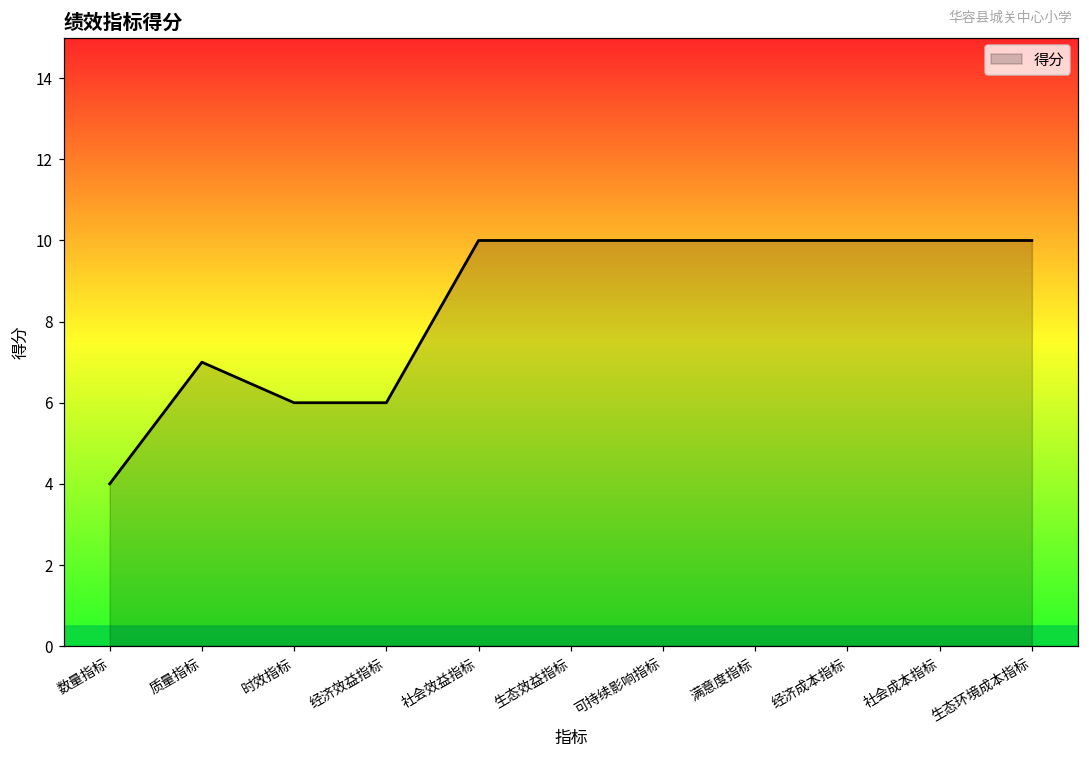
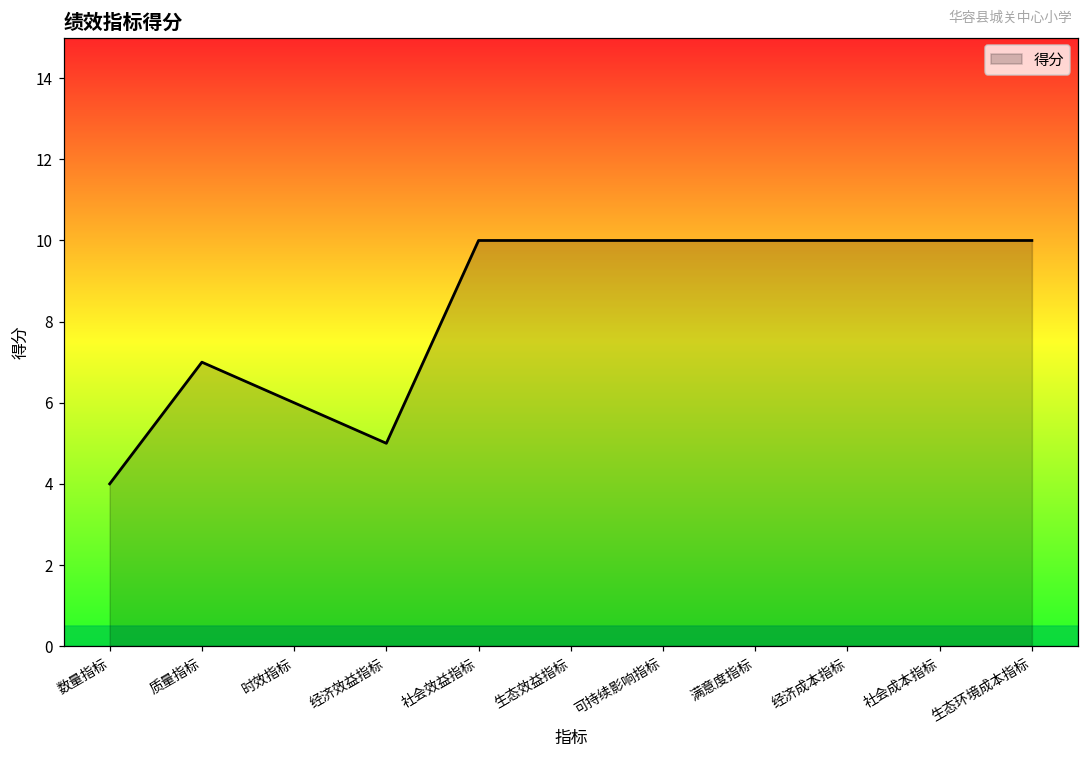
得分, 经济效益指标: 6 -> 5
